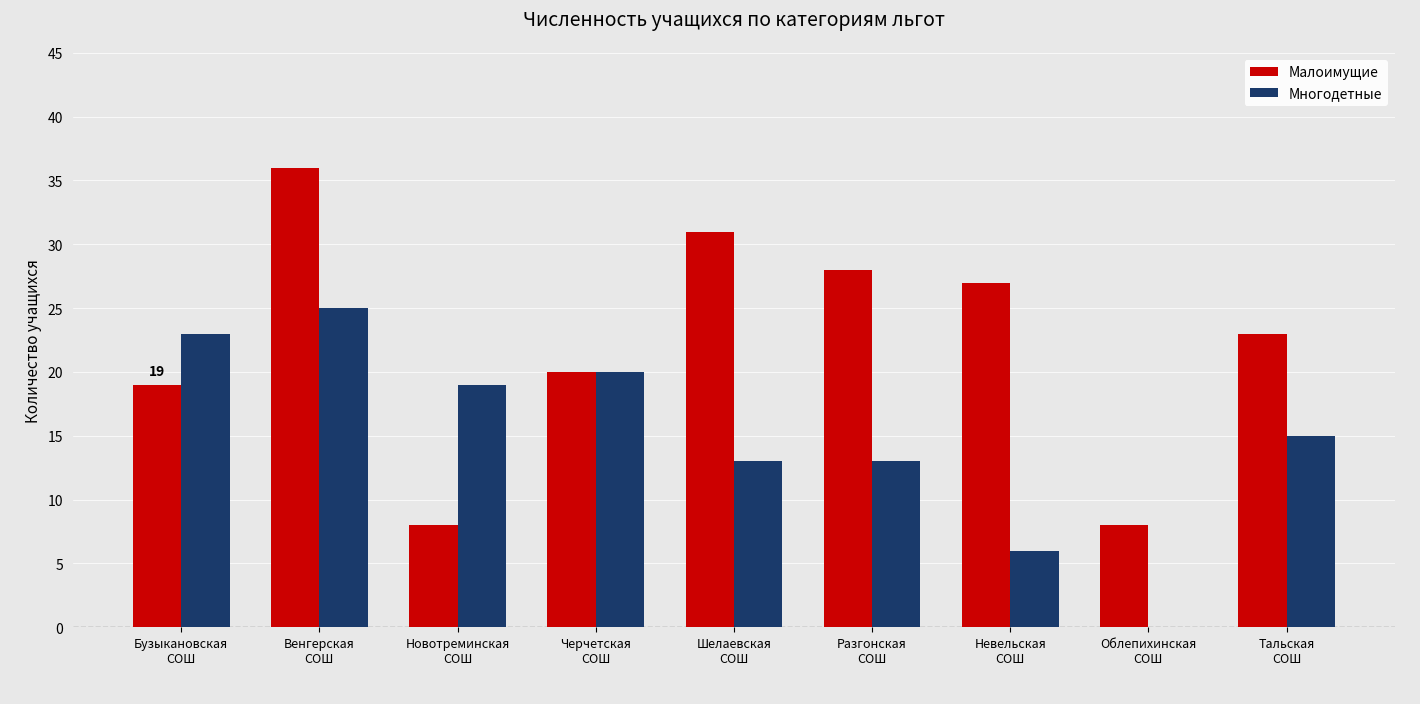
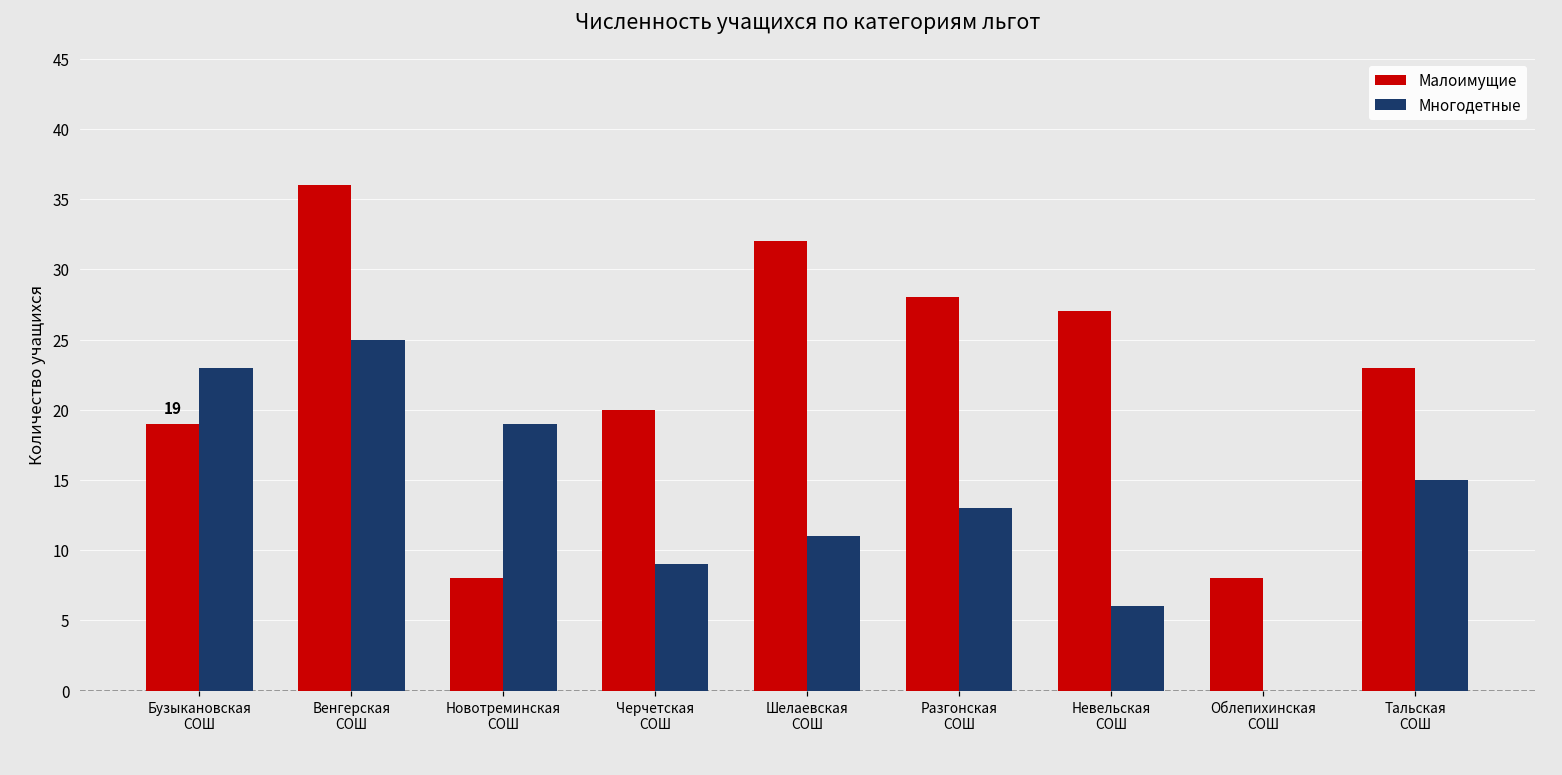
Многодетные, Черчетская СОШ: 20 -> 9
Малоимущие, Шелаевская СОШ: 31 -> 32
Многодетные, Шелаевская СОШ: 13 -> 11
